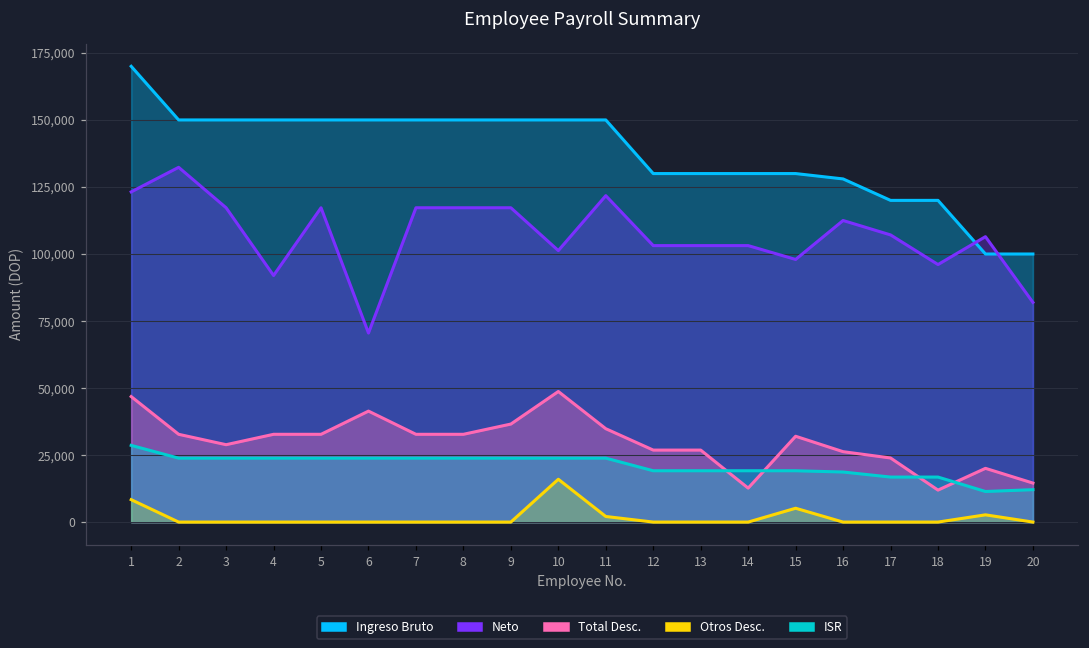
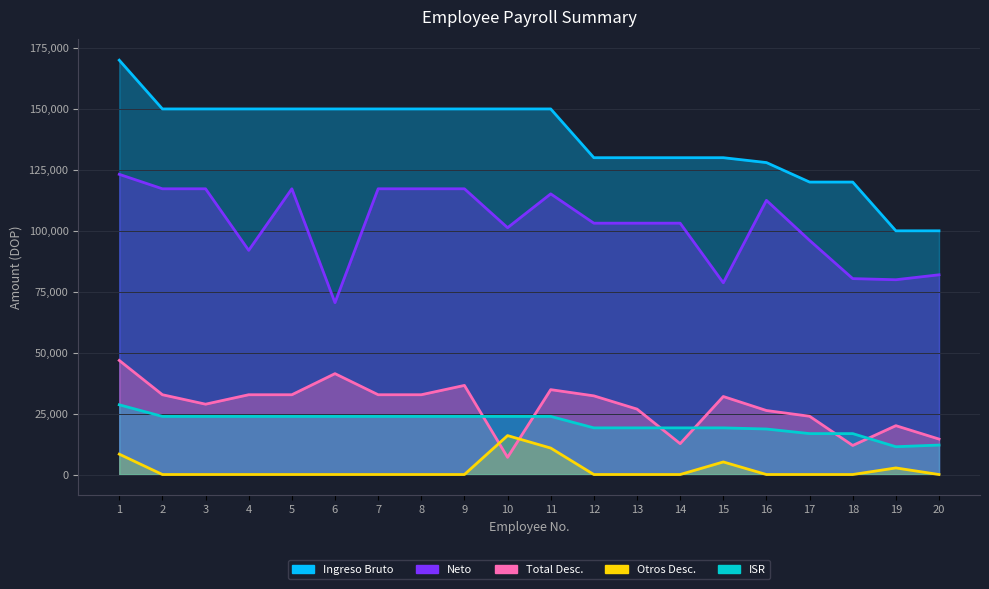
Neto, 2: 132,000 -> 117,000
Total Desc., 10: 49,000 -> 7,000
Neto, 11: 122,000 -> 115,000
Otros Desc., 11: 2,000 -> 11,000
Total Desc., 12: 27,000 -> 32,000
Neto, 15: 98,000 -> 79,000
Neto, 17: 107,000 -> 96,000
Neto, 18: 96,000 -> 80,000
Neto, 19: 106,000 -> 80,000
